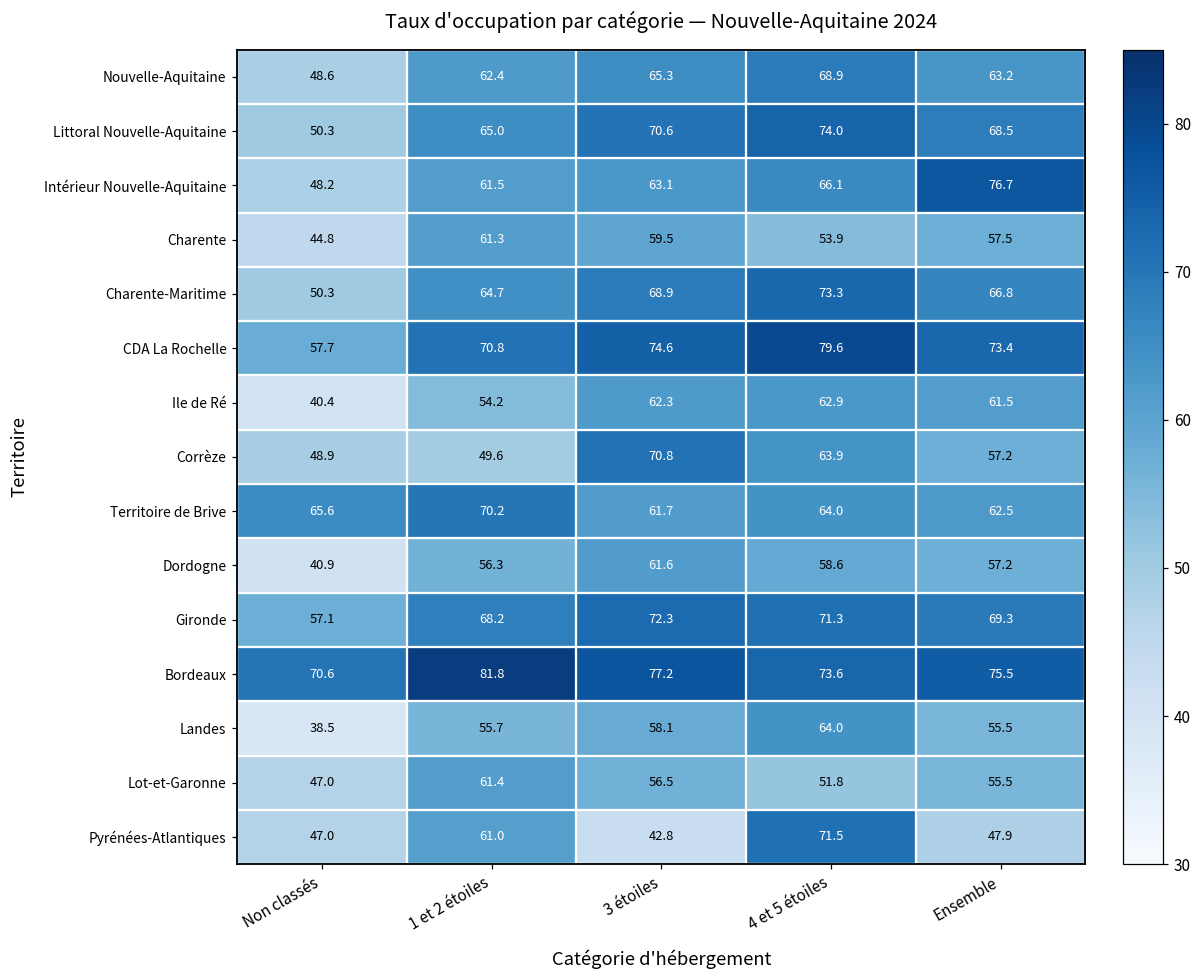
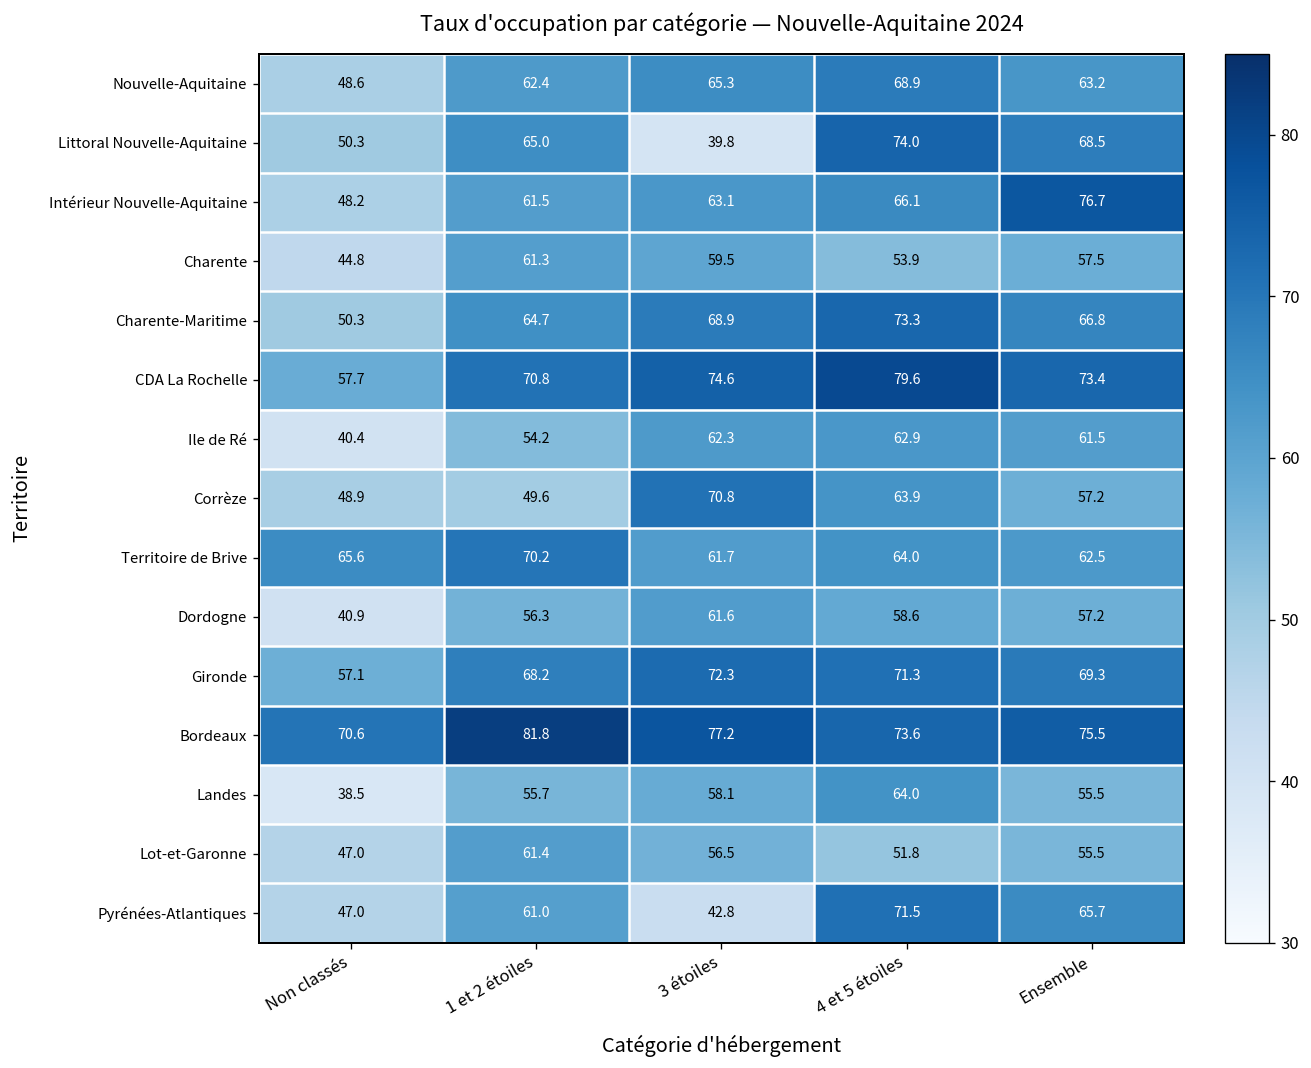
Littoral Nouvelle-Aquitaine, 3 étoiles: 70.6 -> 39.8
Pyrénées-Atlantiques, Ensemble: 47.9 -> 65.7
